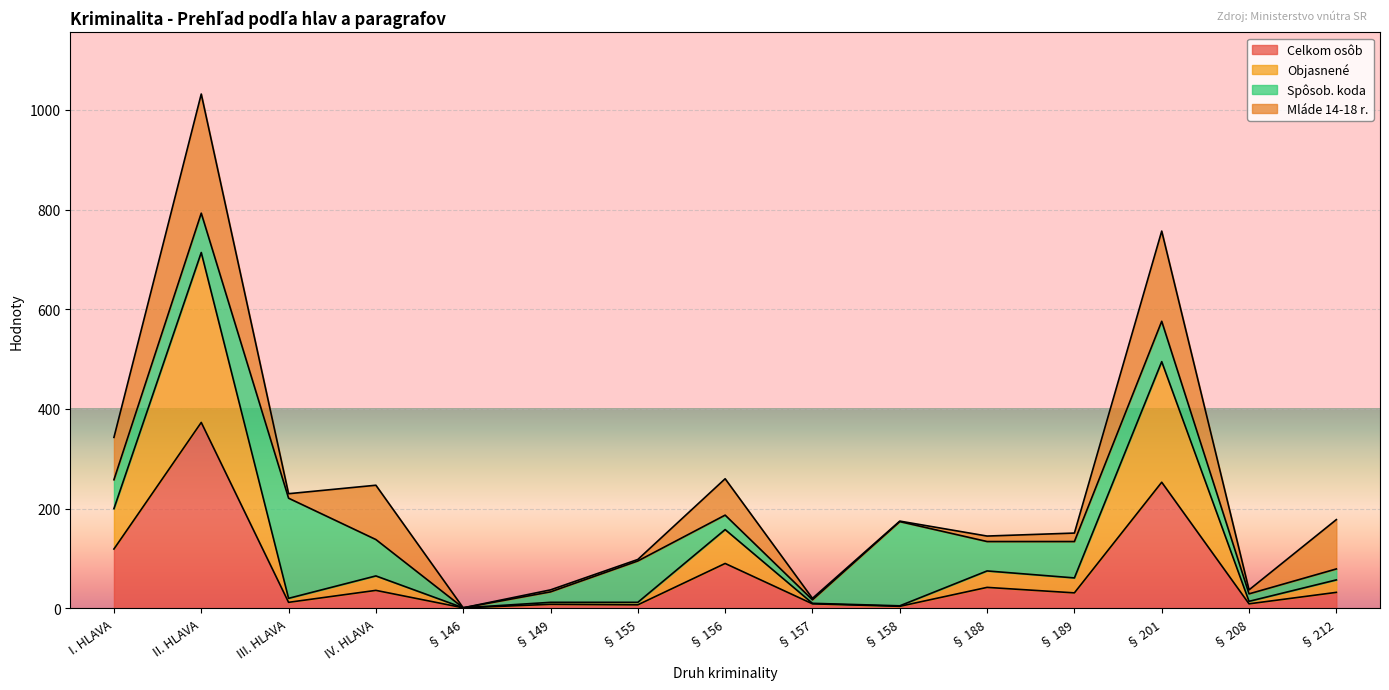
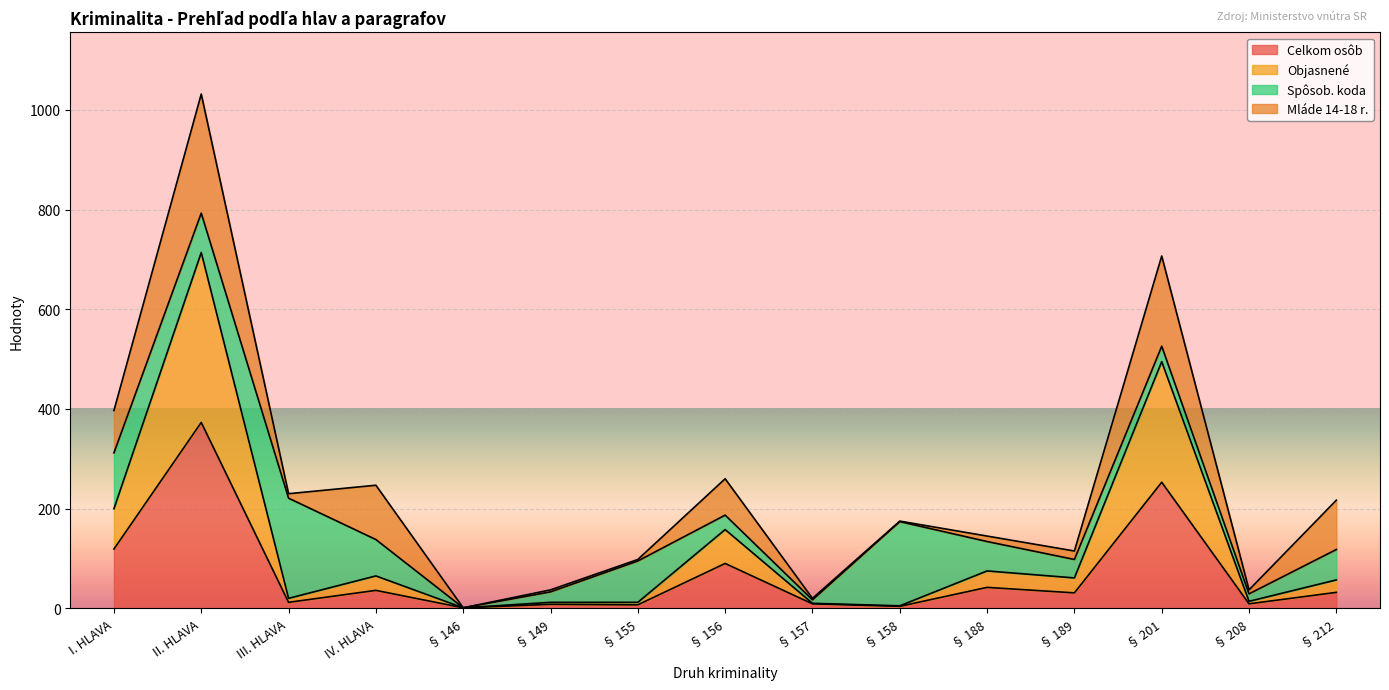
Spôsob. koda, I. HLAVA: 60 -> 110
Spôsob. koda, § 189: 70 -> 40
Spôsob. koda, § 201: 80 -> 30
Spôsob. koda, § 212: 20 -> 60
